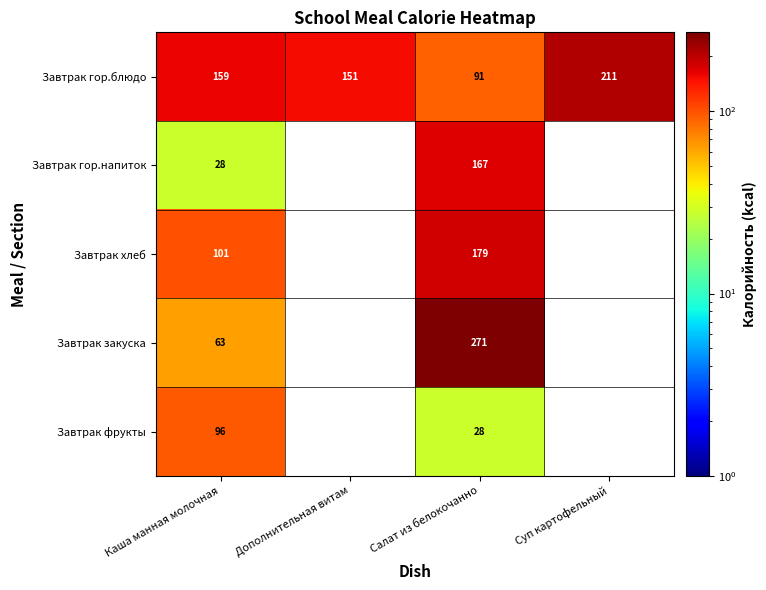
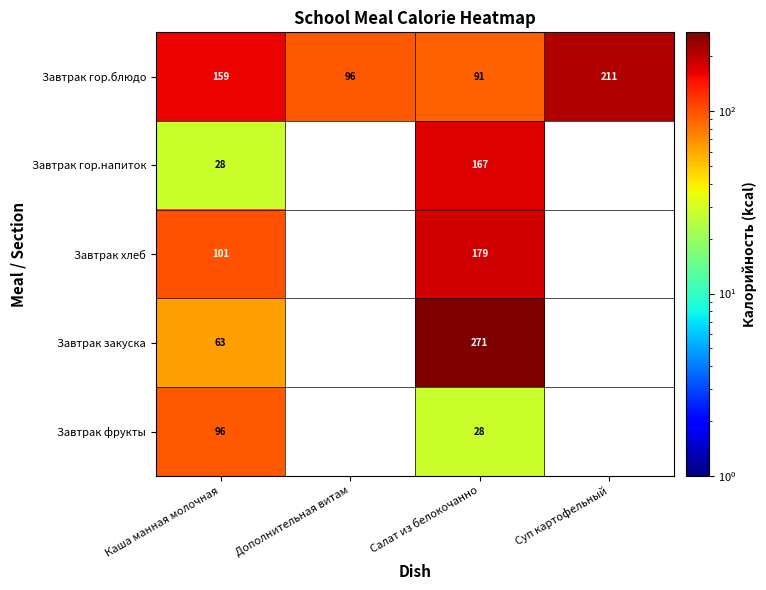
Завтрак гор.блюдо, Дополнительная витам: 151 -> 96
